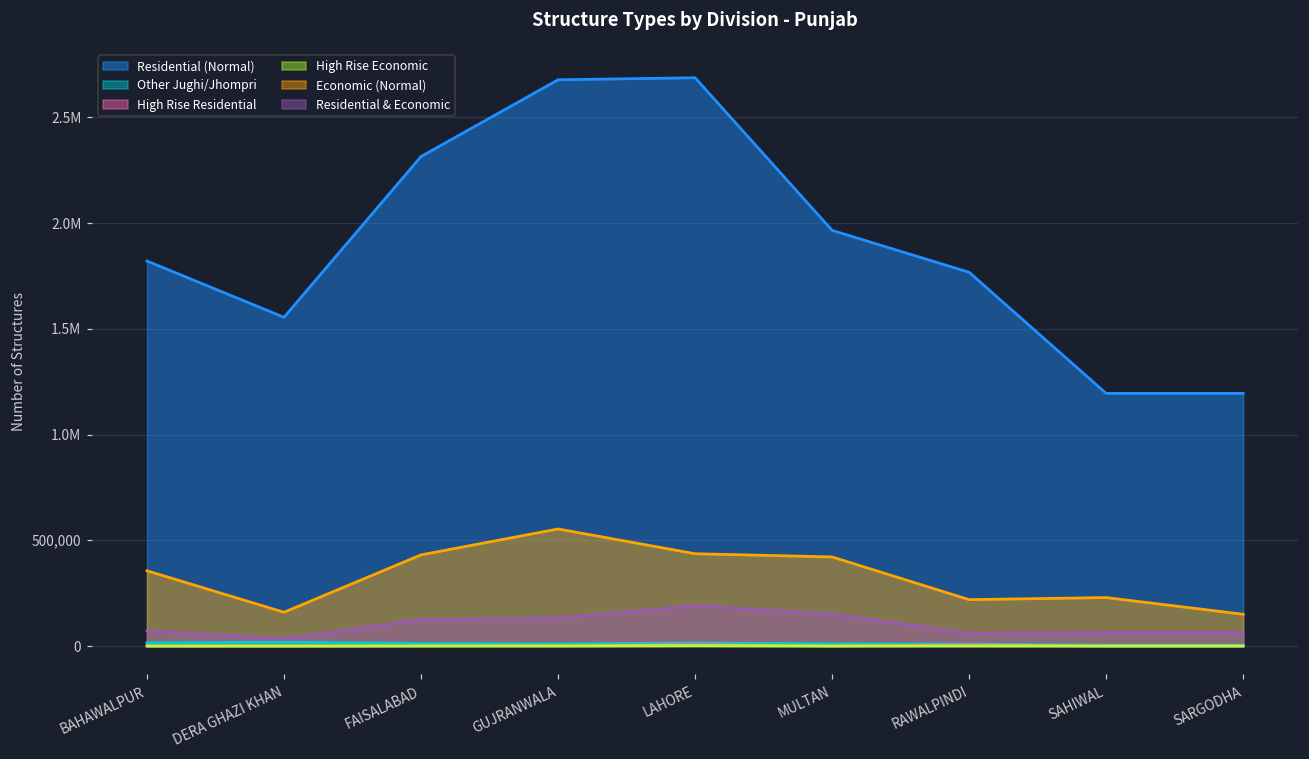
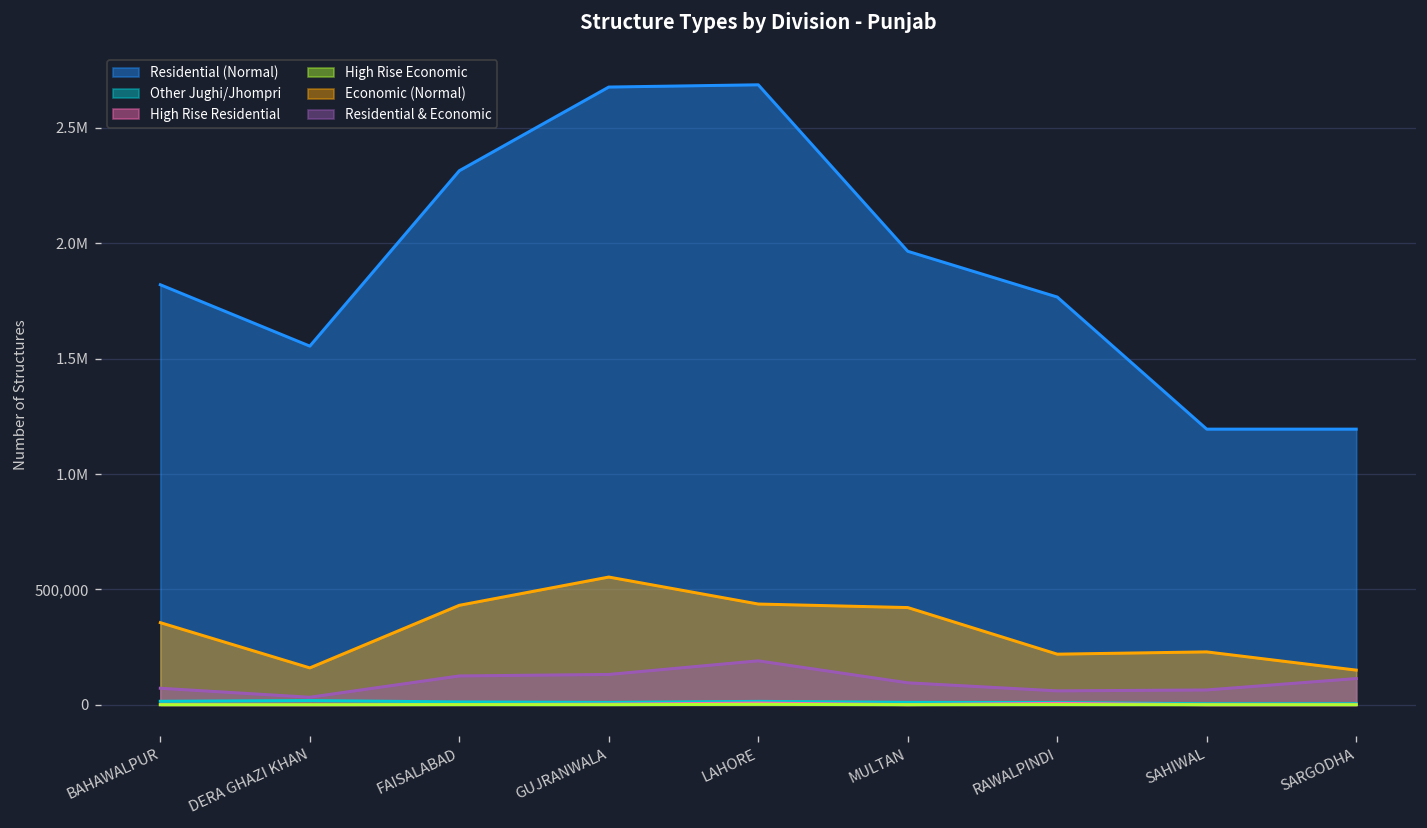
Residential & Economic, MULTAN: 150,000 -> 100,000
Residential & Economic, SARGODHA: 60,000 -> 110,000
